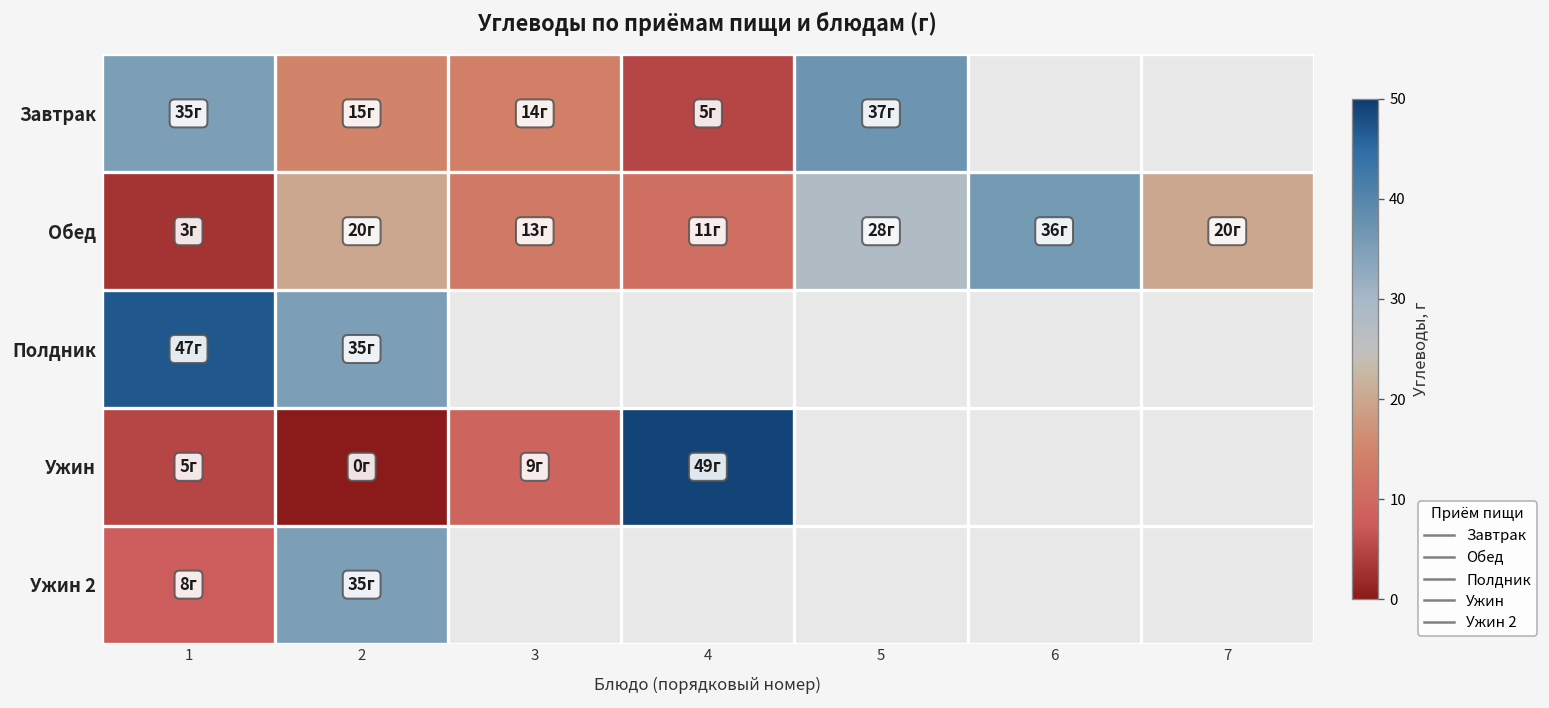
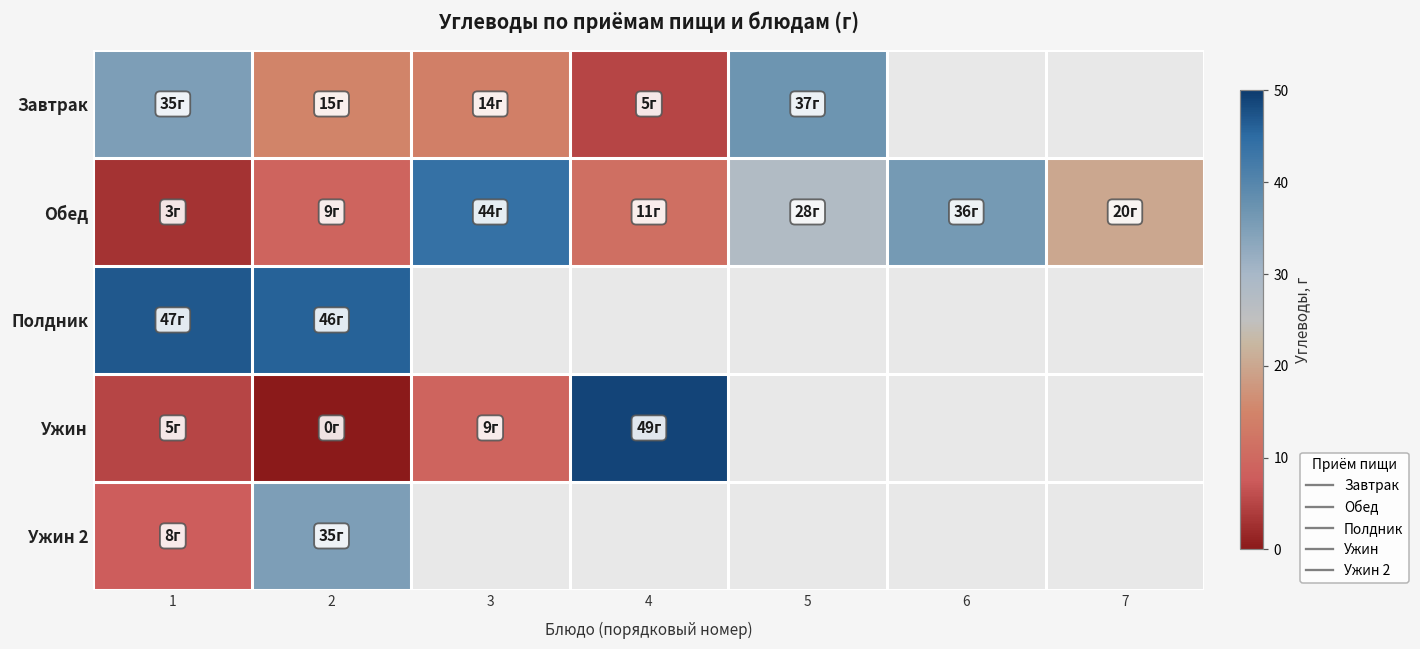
Обед, 2: 20г -> 9г
Обед, 3: 13г -> 44г
Полдник, 2: 35г -> 46г
